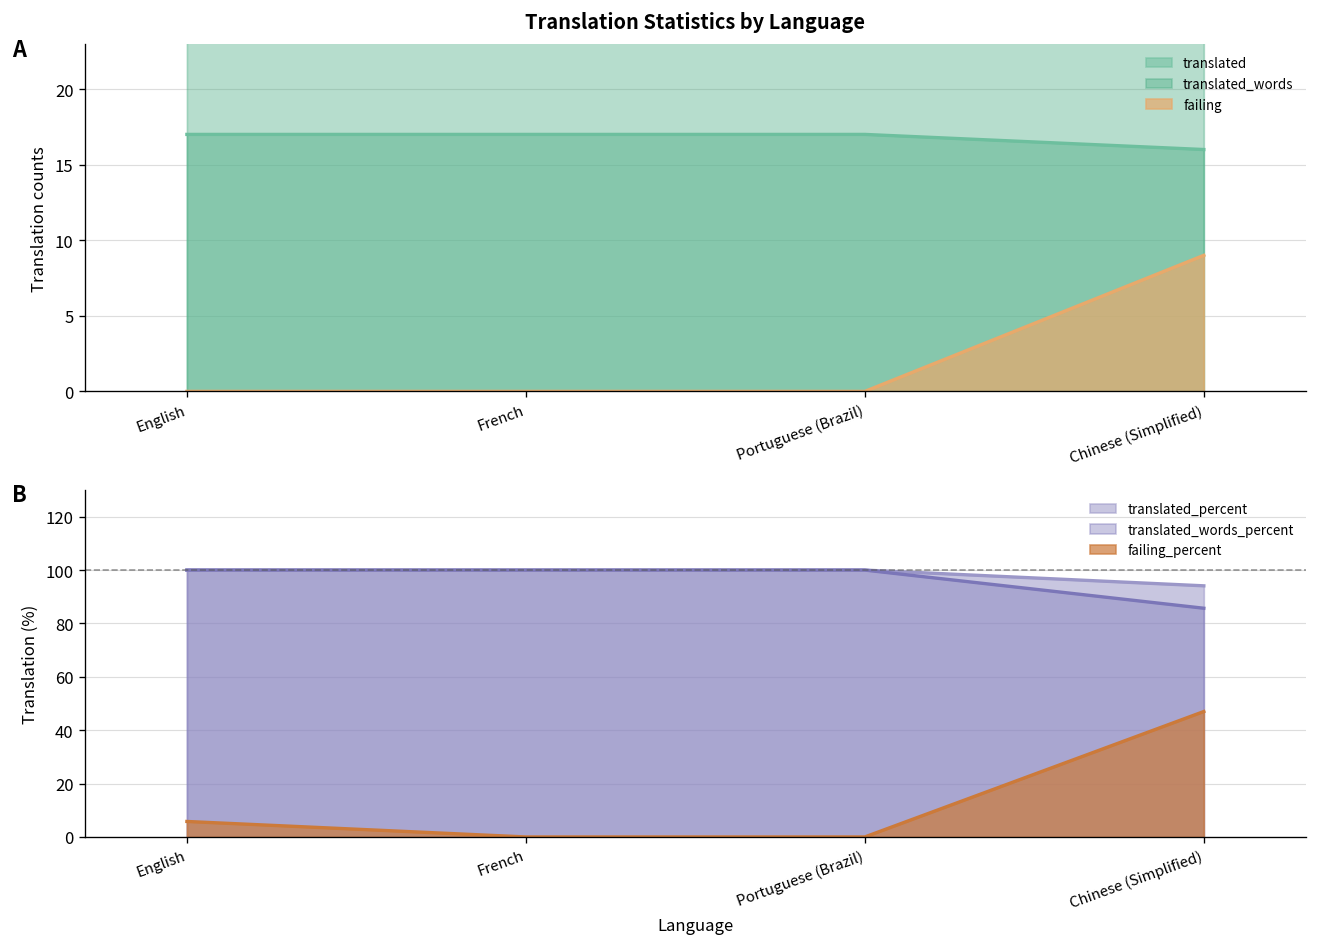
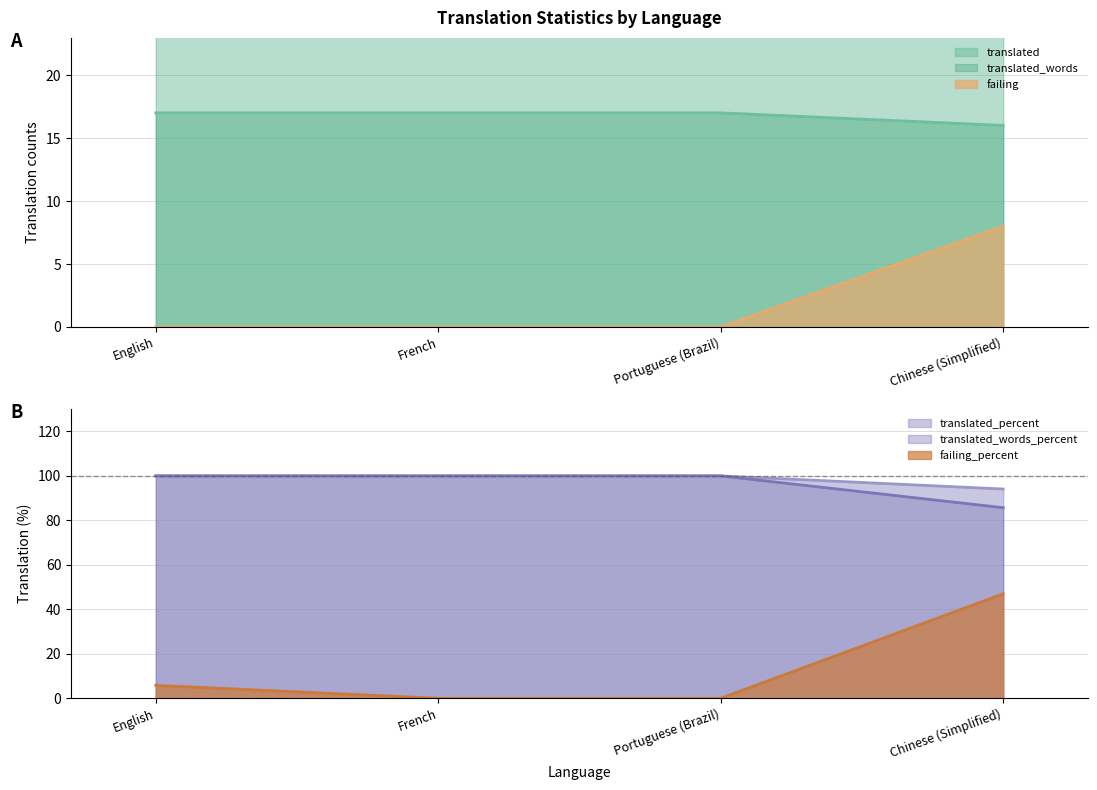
Translation Statistics by Language, failing, Chinese (Simplified): 9 -> 8
